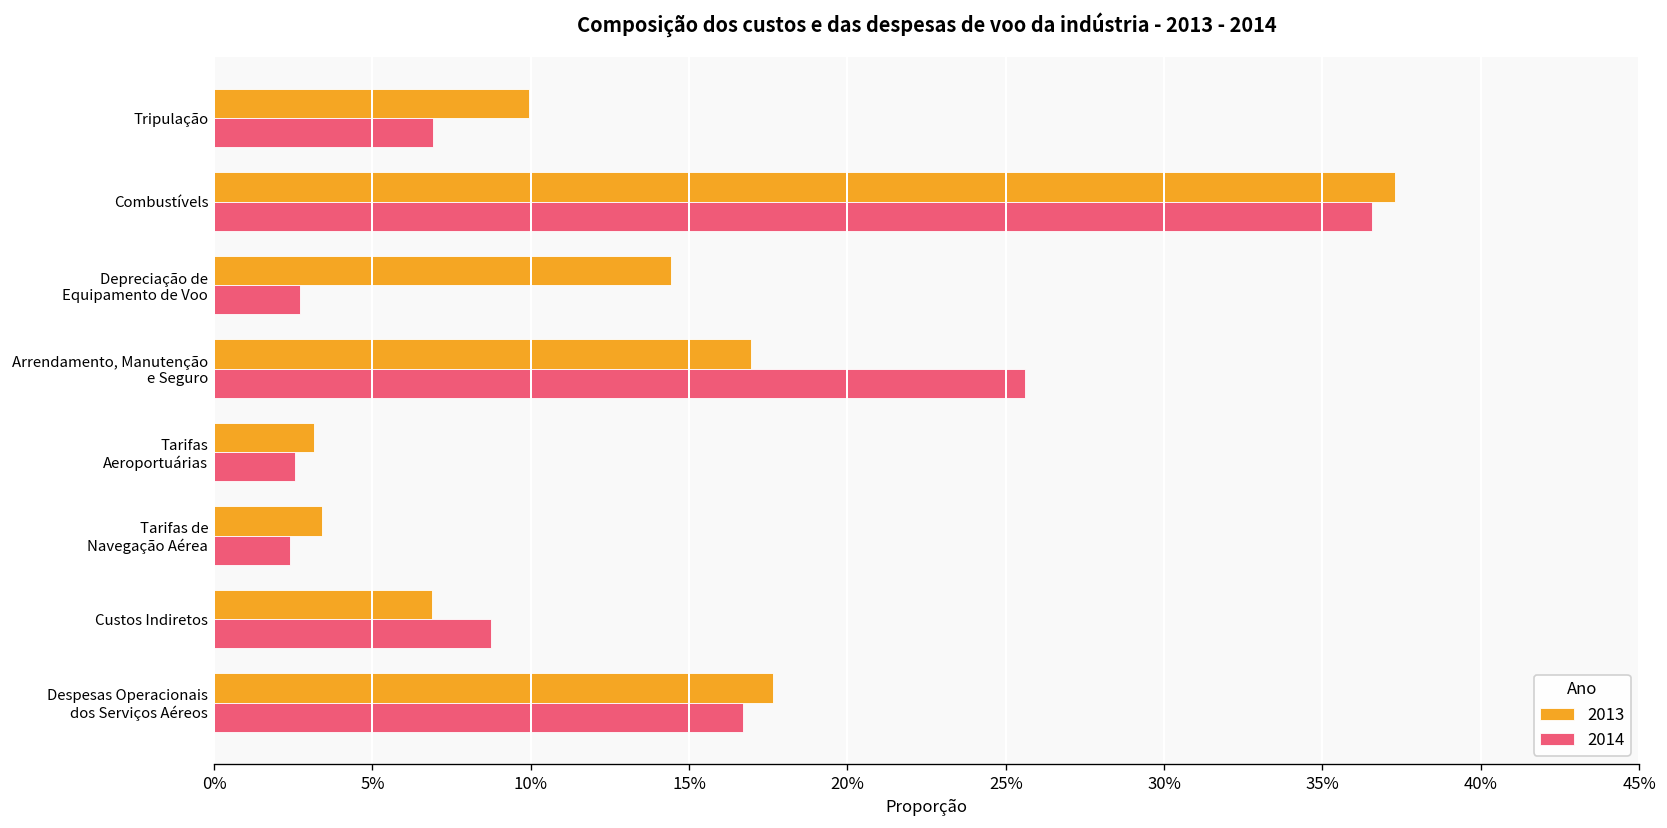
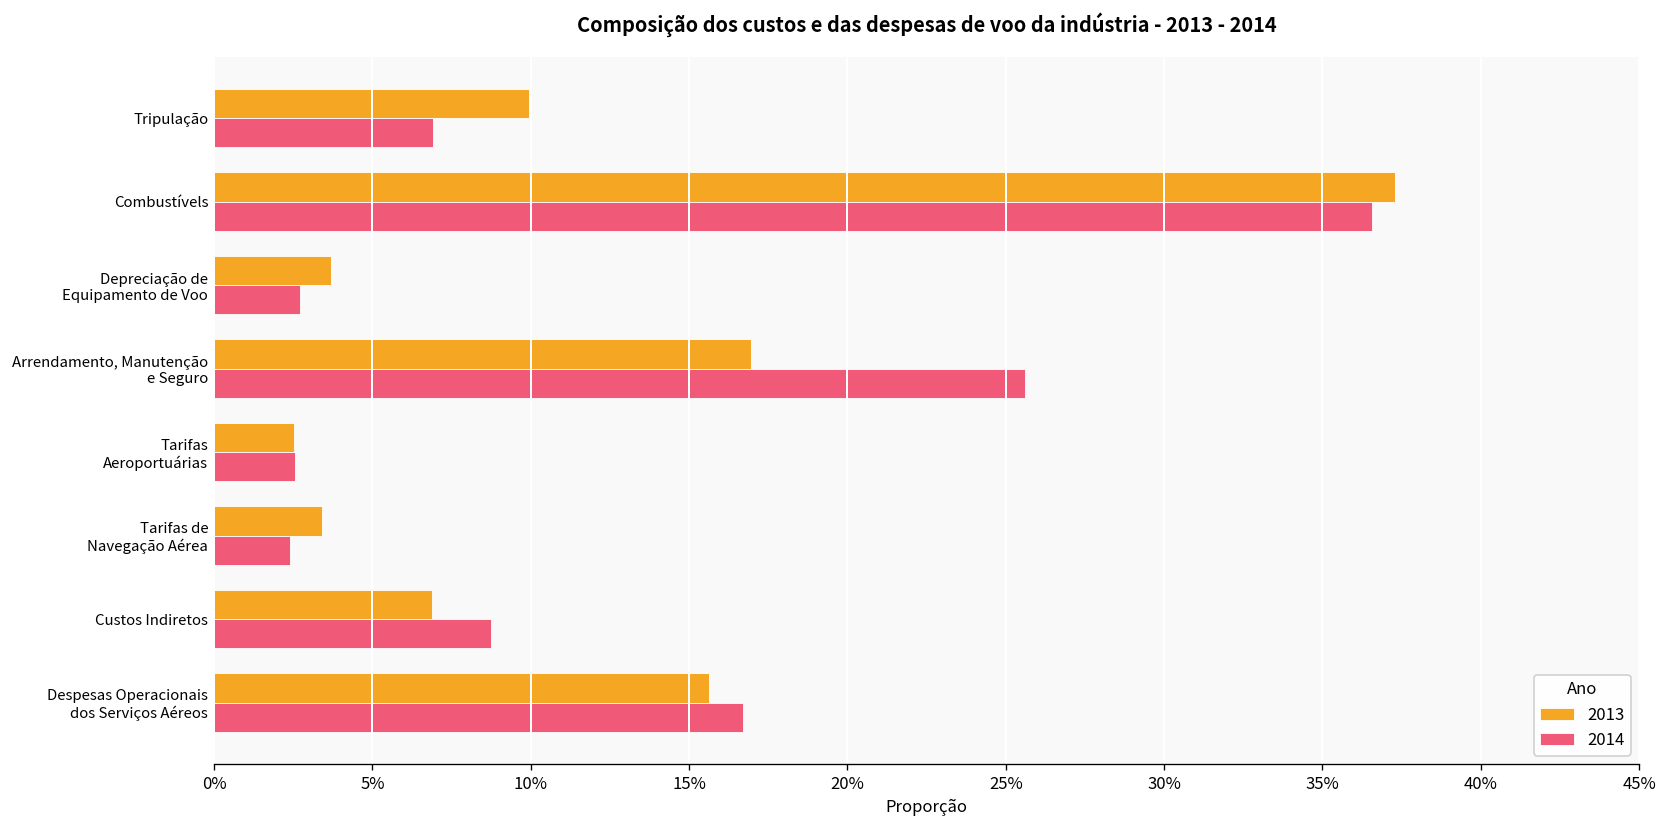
2013, Depreciação de Equipamento de Voo: 14.4% -> 3.7%
2013, Tarifas Aeroportuárias: 3.2% -> 2.5%
2013, Despesas Operacionais dos Serviços Aéreos: 17.6% -> 15.6%
